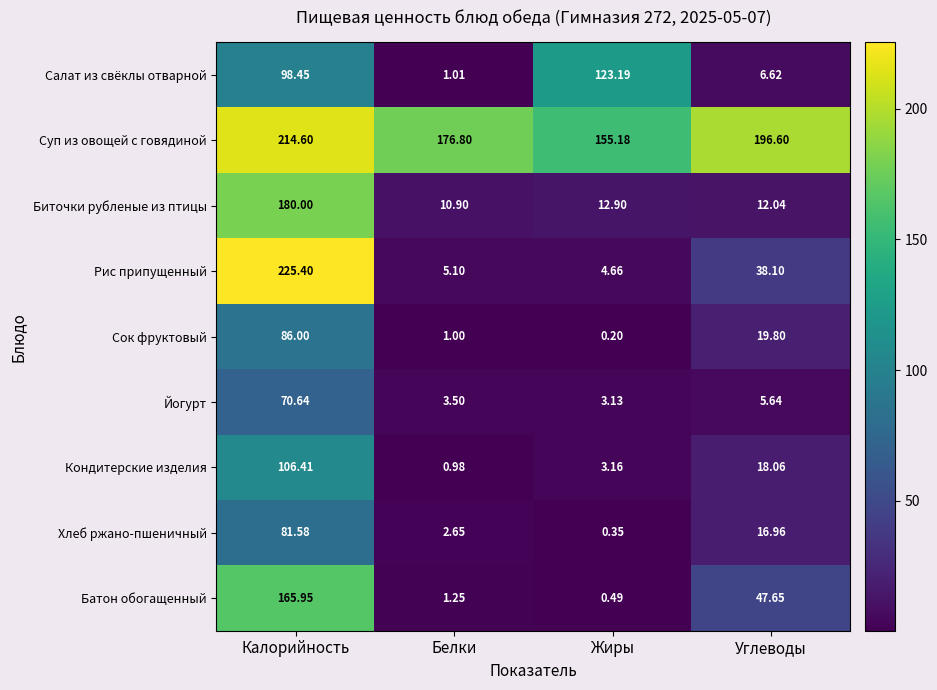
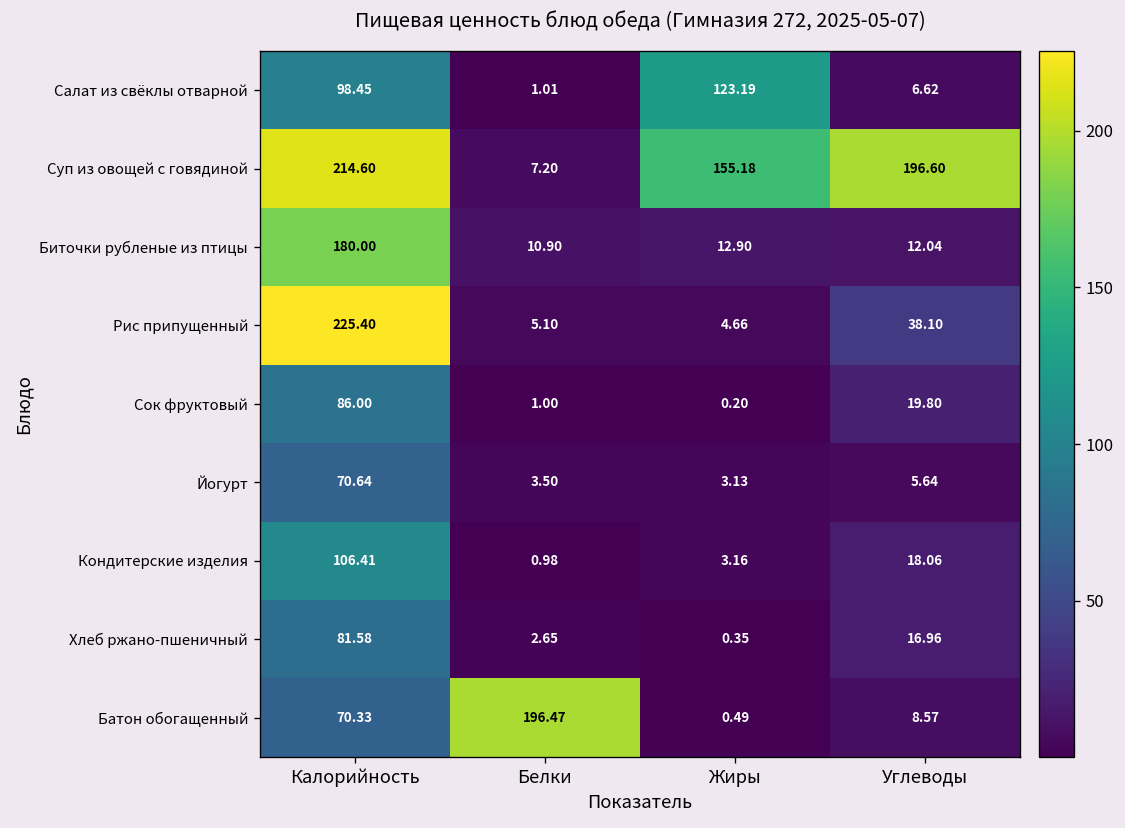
Суп из овощей с говядиной, Белки: 176.80 -> 7.20
Батон обогащенный, Калорийность: 165.95 -> 70.33
Батон обогащенный, Белки: 1.25 -> 196.47
Батон обогащенный, Углеводы: 47.65 -> 8.57
